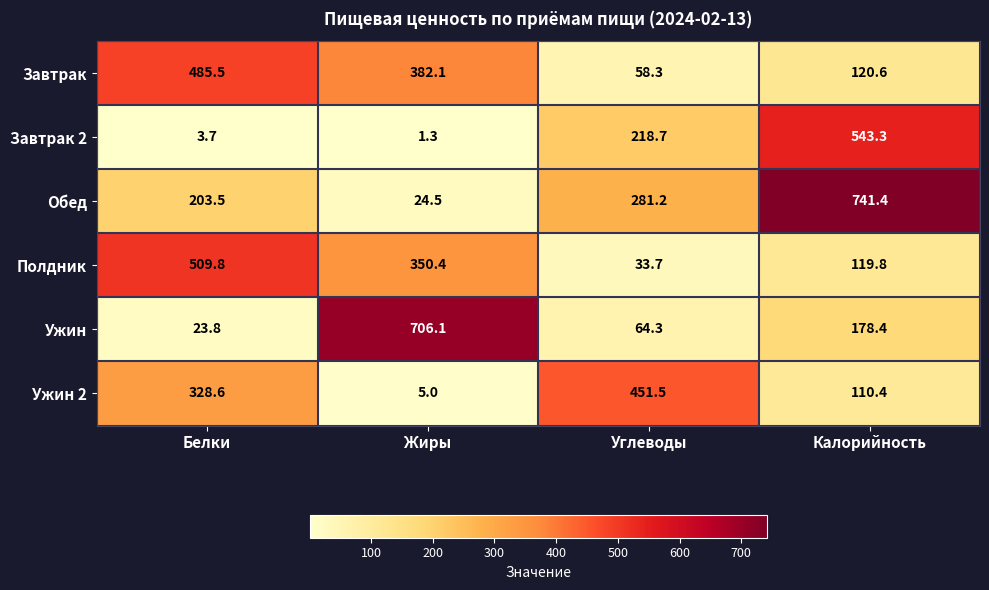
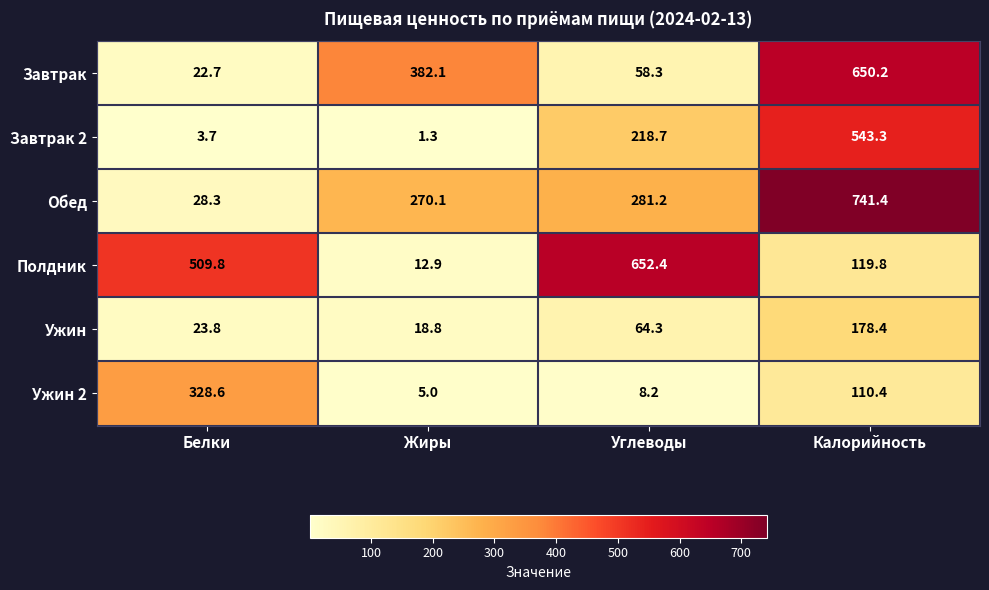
Завтрак, Белки: 485.5 -> 22.7
Завтрак, Калорийность: 120.6 -> 650.2
Обед, Белки: 203.5 -> 28.3
Обед, Жиры: 24.5 -> 270.1
Полдник, Жиры: 350.4 -> 12.9
Полдник, Углеводы: 33.7 -> 652.4
Ужин, Жиры: 706.1 -> 18.8
Ужин 2, Углеводы: 451.5 -> 8.2
